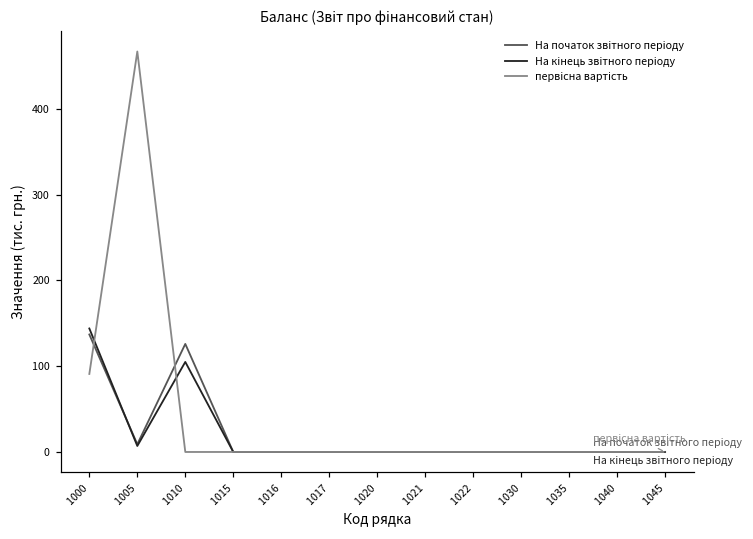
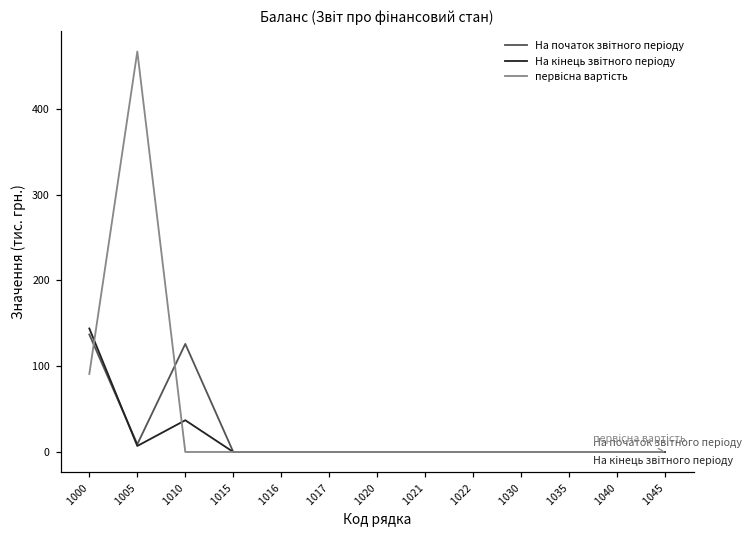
На кінець звітного періоду, 1010: 110 -> 40
